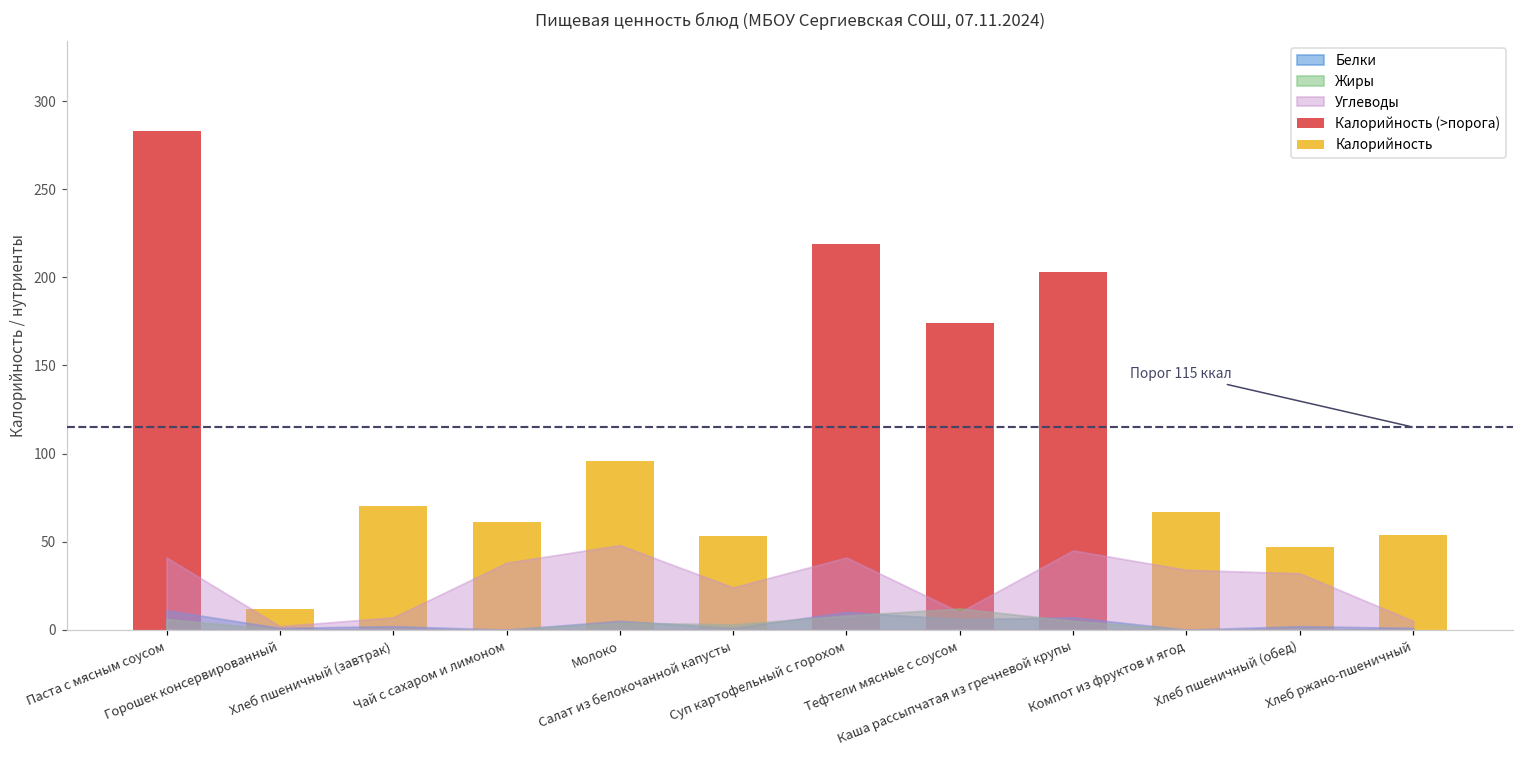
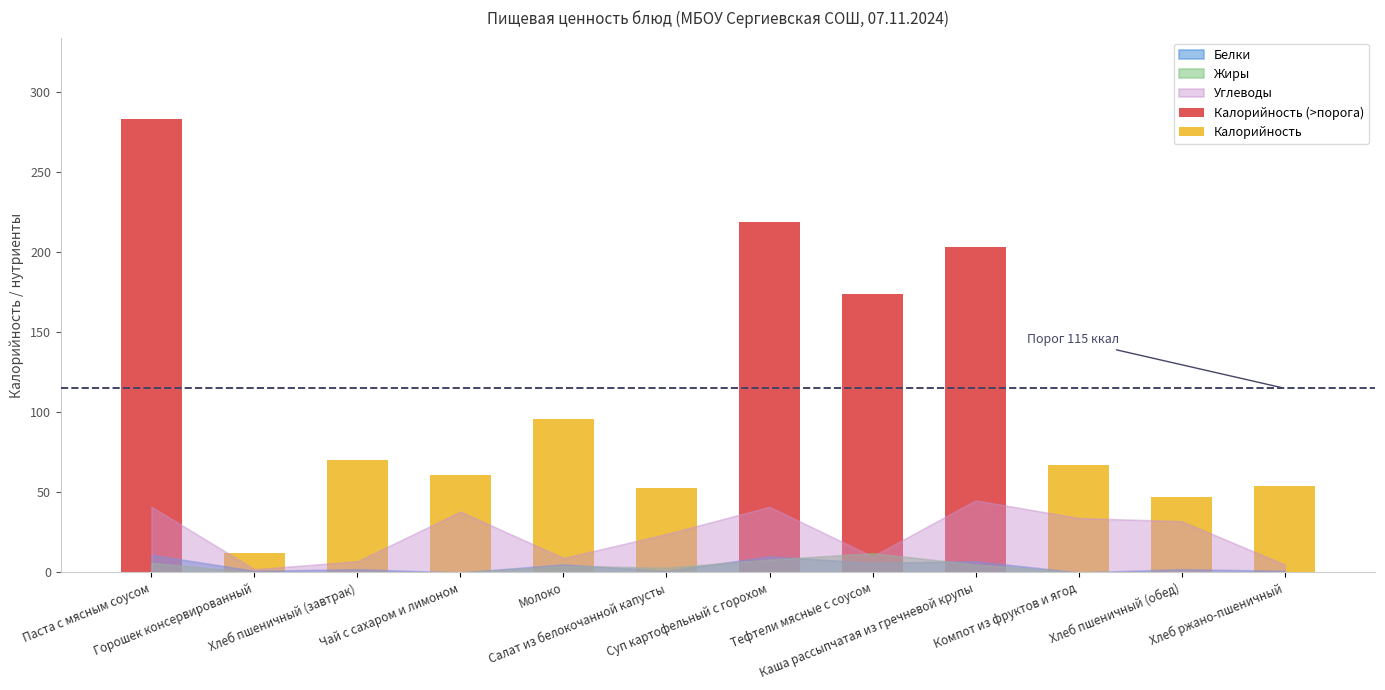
Углеводы, Молоко: 48 -> 9
